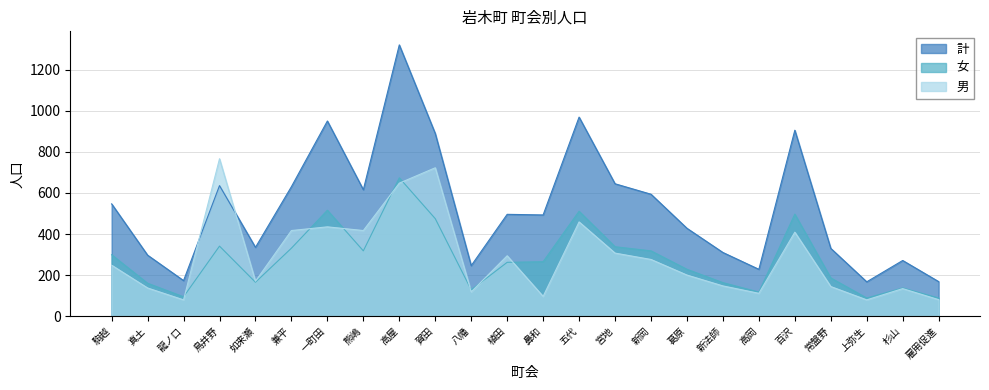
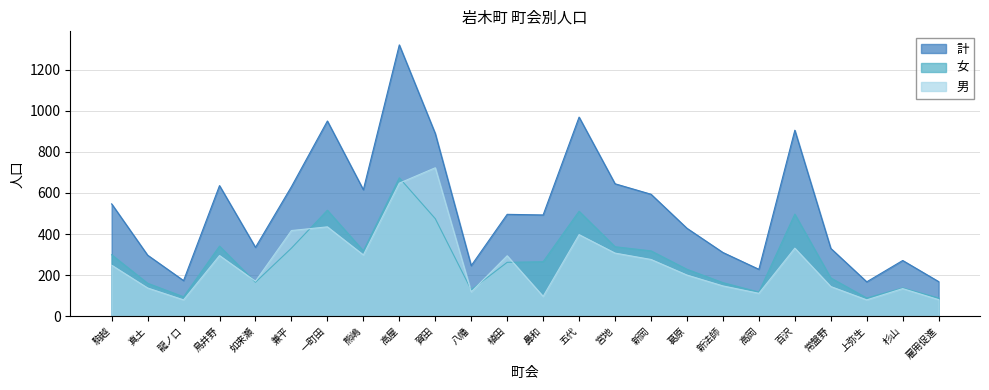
男, 鳥井野: 770 -> 300
男, 熊嶋: 420 -> 300
男, 五代: 460 -> 400
男, 百沢: 410 -> 330
